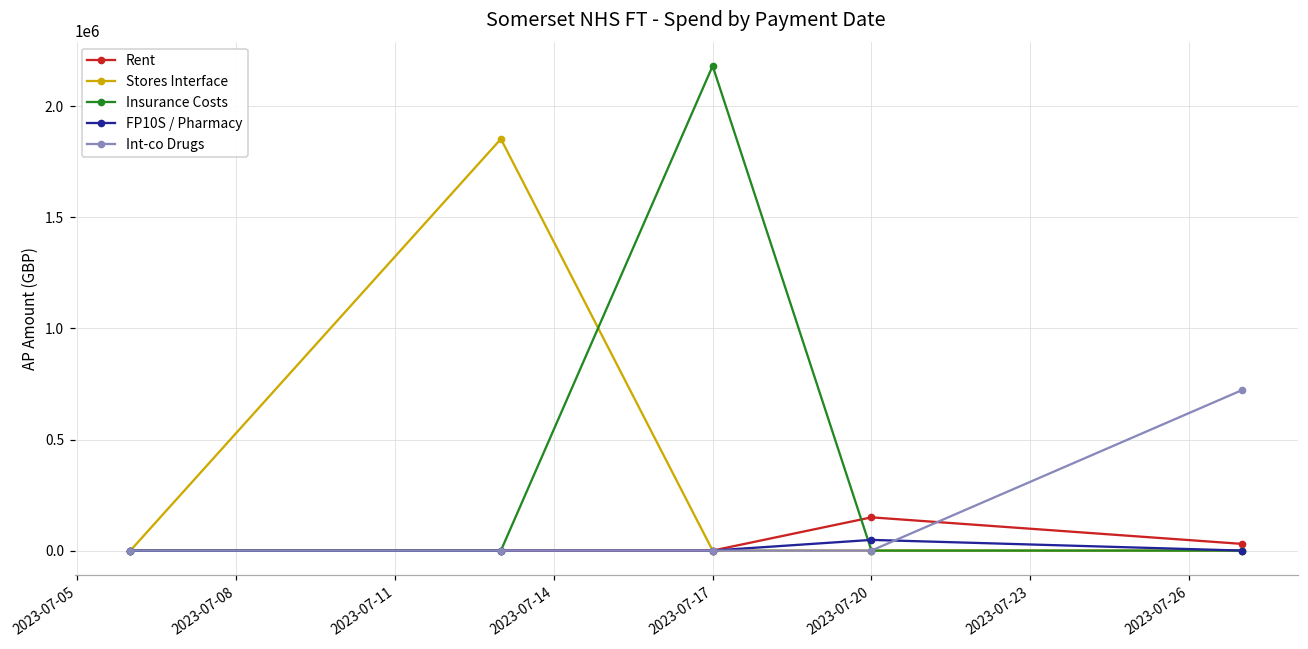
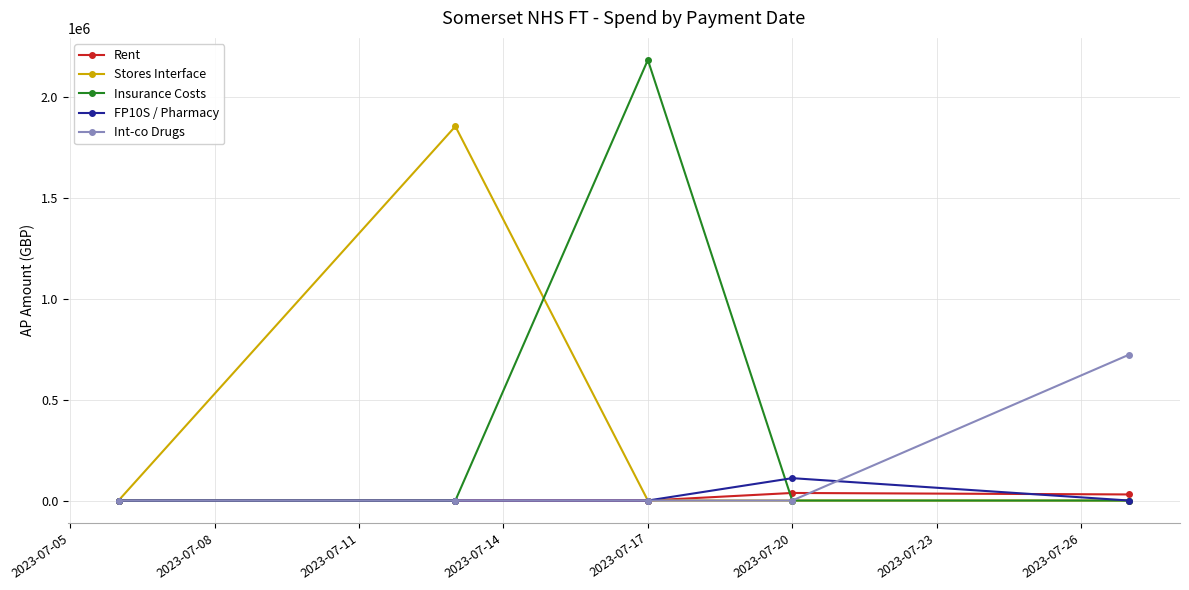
Rent, 2023-07-20: 150000 -> 40000
FP10S / Pharmacy, 2023-07-20: 50000 -> 110000
